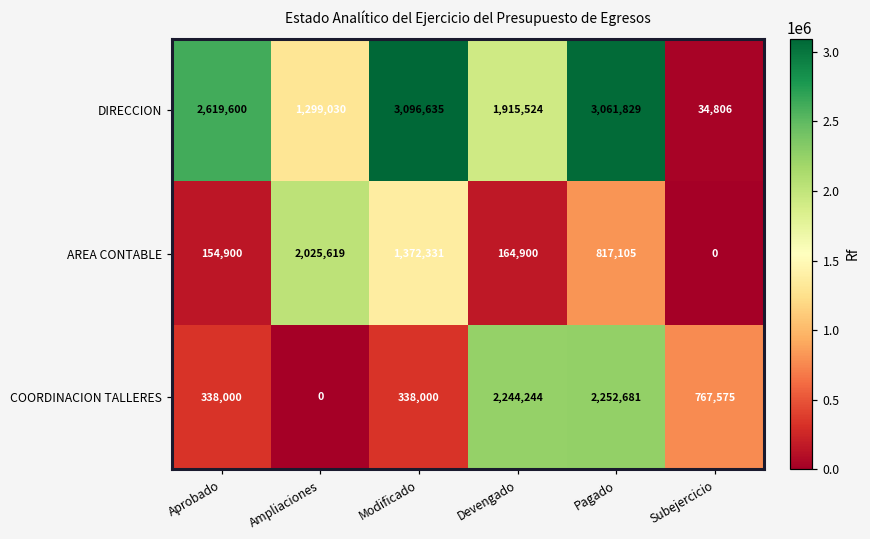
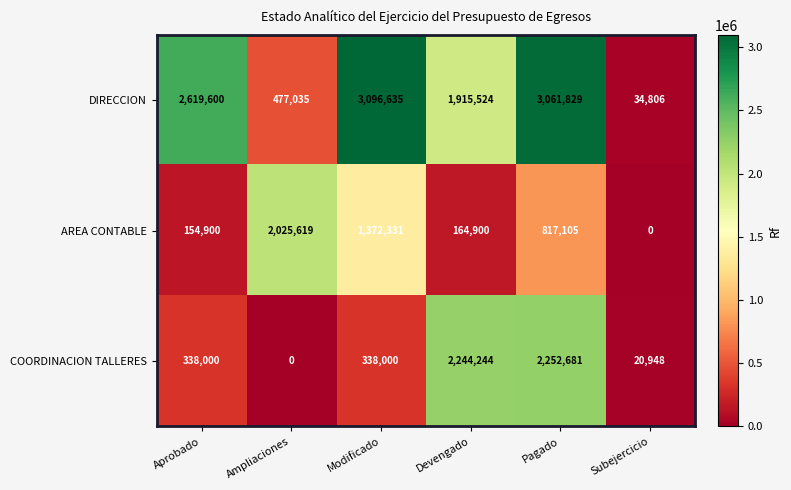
DIRECCION, Ampliaciones: 1,299,030 -> 477,035
COORDINACION TALLERES, Subejercicio: 767,575 -> 20,948
